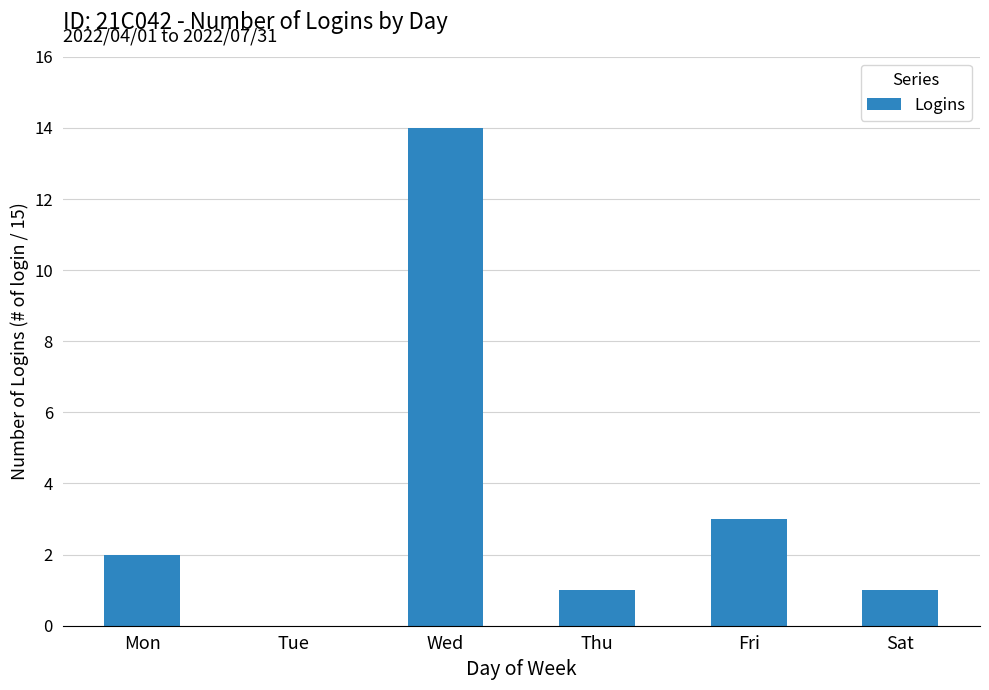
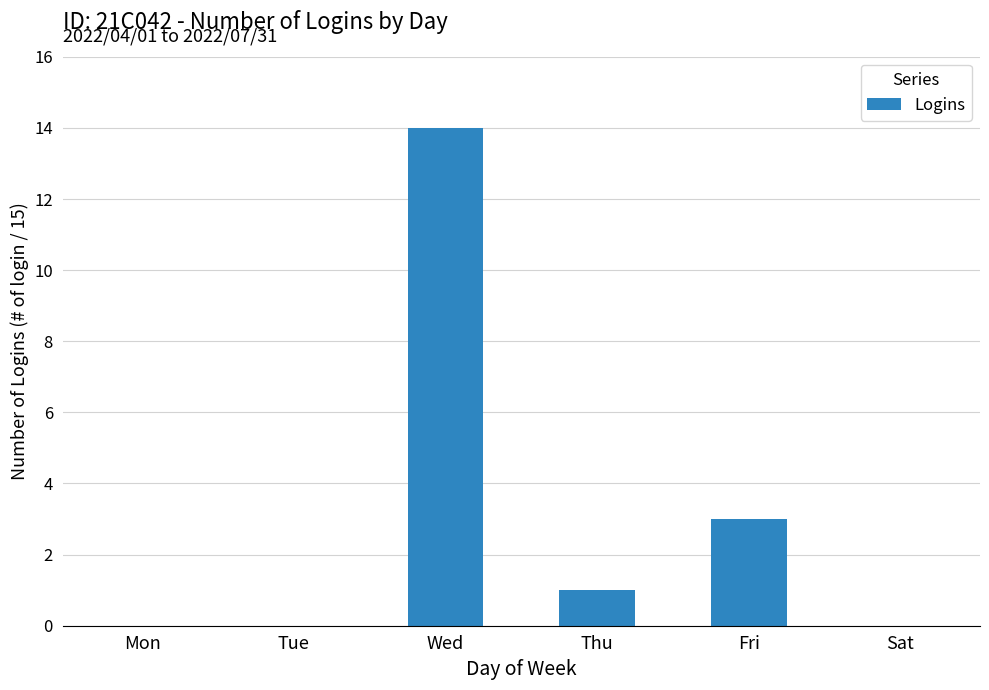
Mon: 2 -> 0
Sat: 1 -> 0
